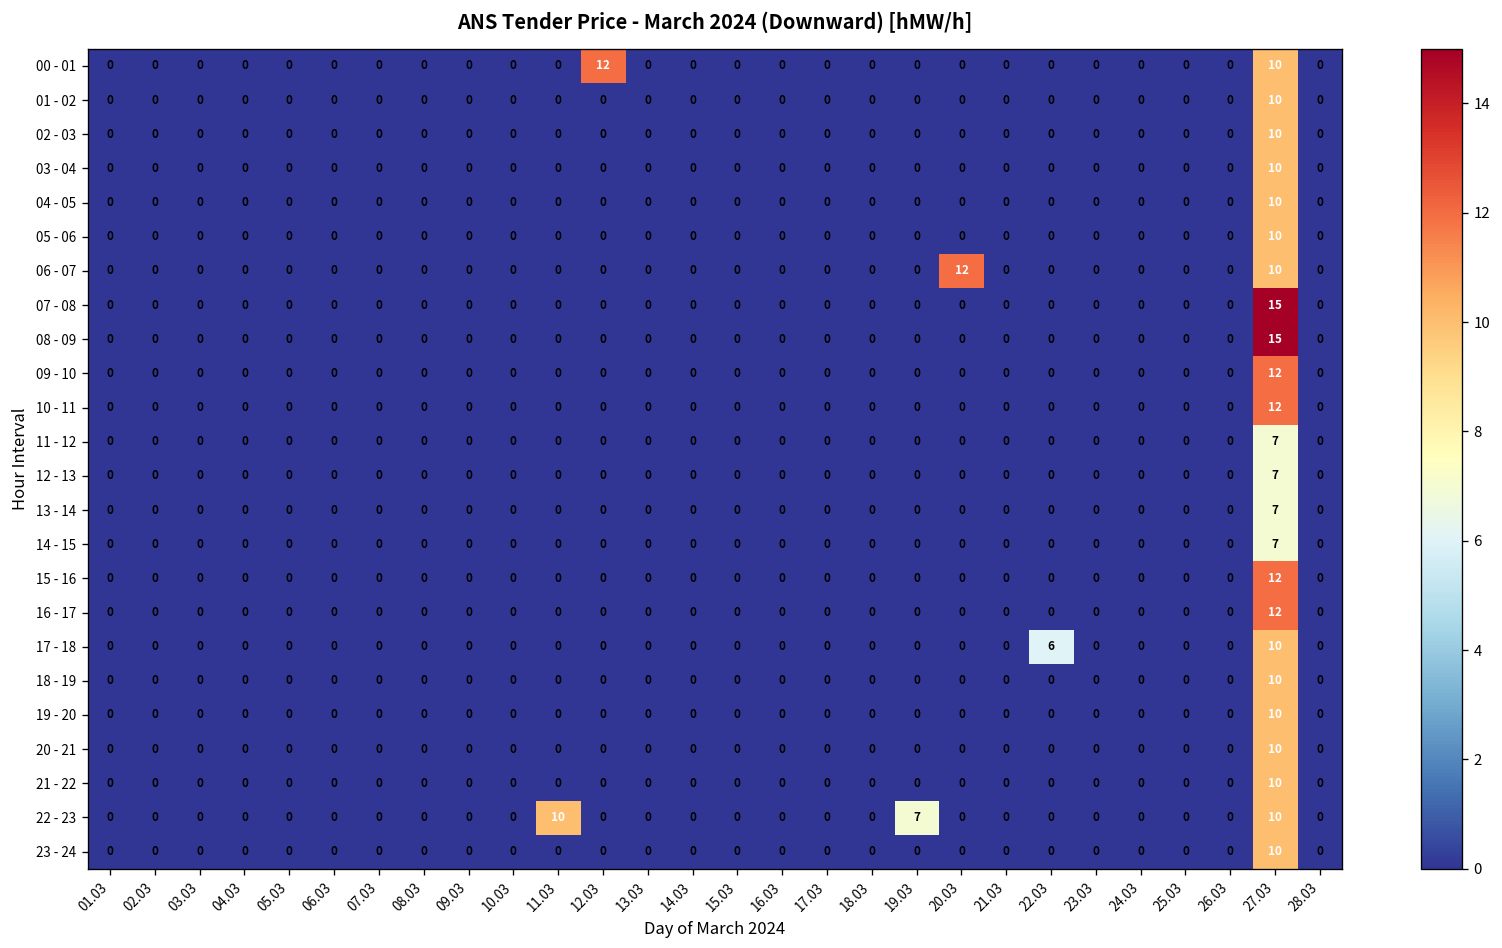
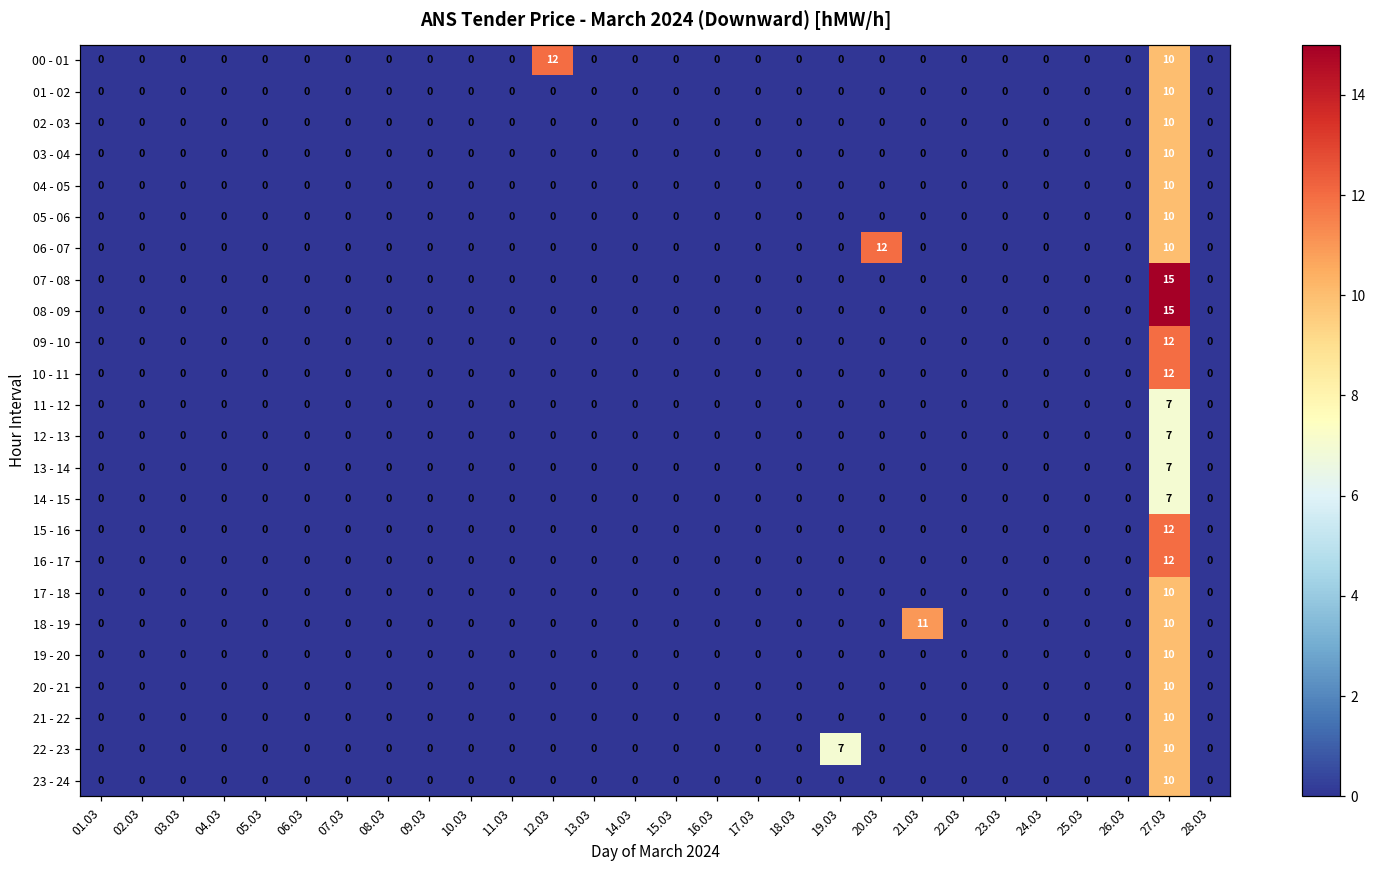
17 - 18, 22.03: 6 -> 0
18 - 19, 21.03: 0 -> 11
22 - 23, 11.03: 10 -> 0
